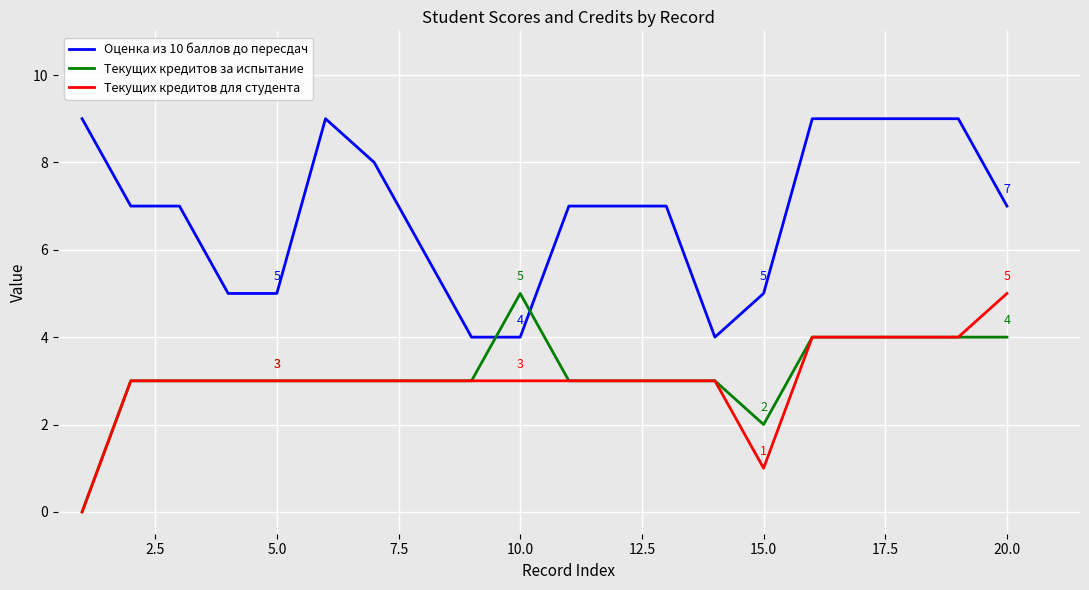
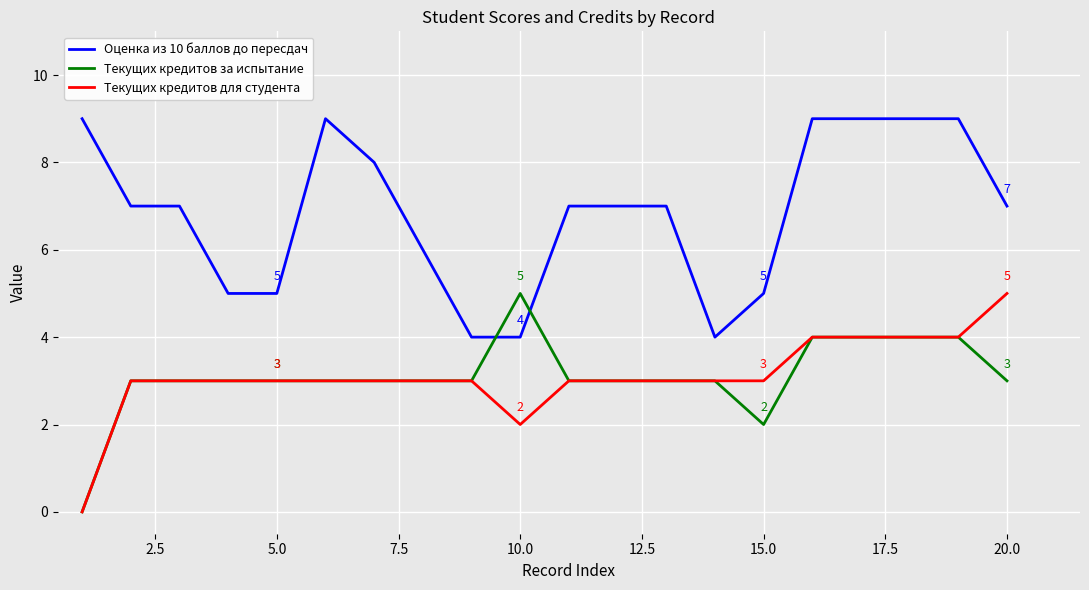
Текущих кредитов для студента, 10.0: 3 -> 2
Текущих кредитов для студента, 15.0: 1 -> 3
Текущих кредитов за испытание, 20.0: 4 -> 3
